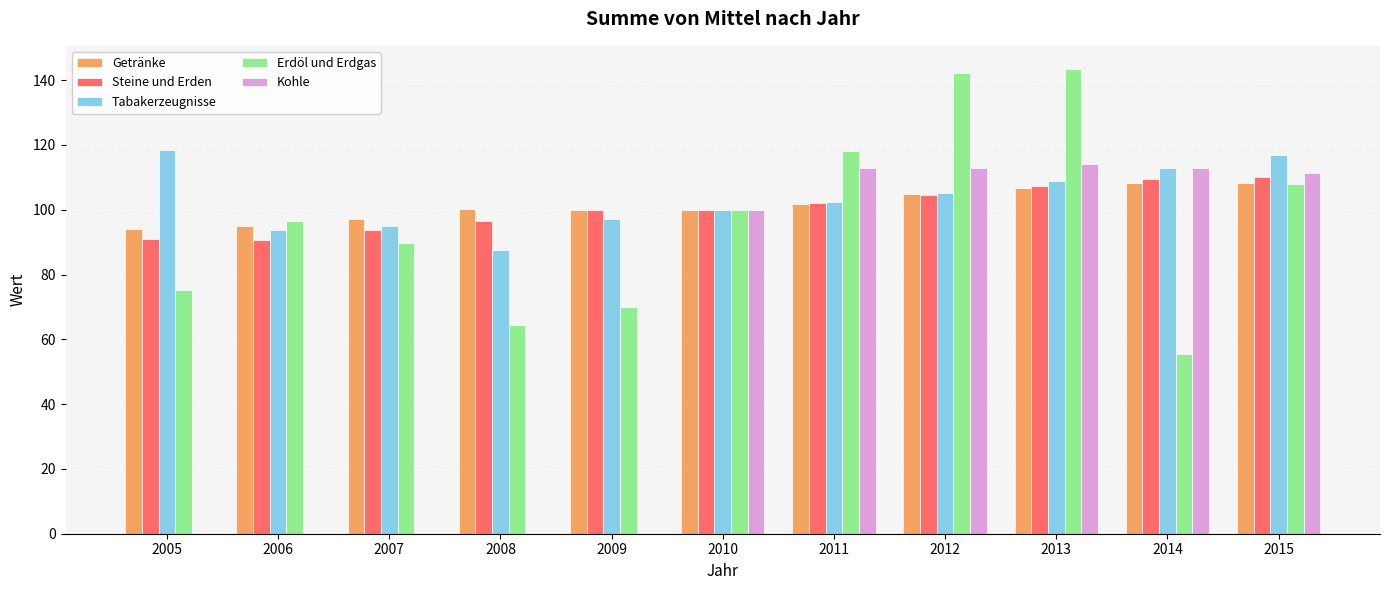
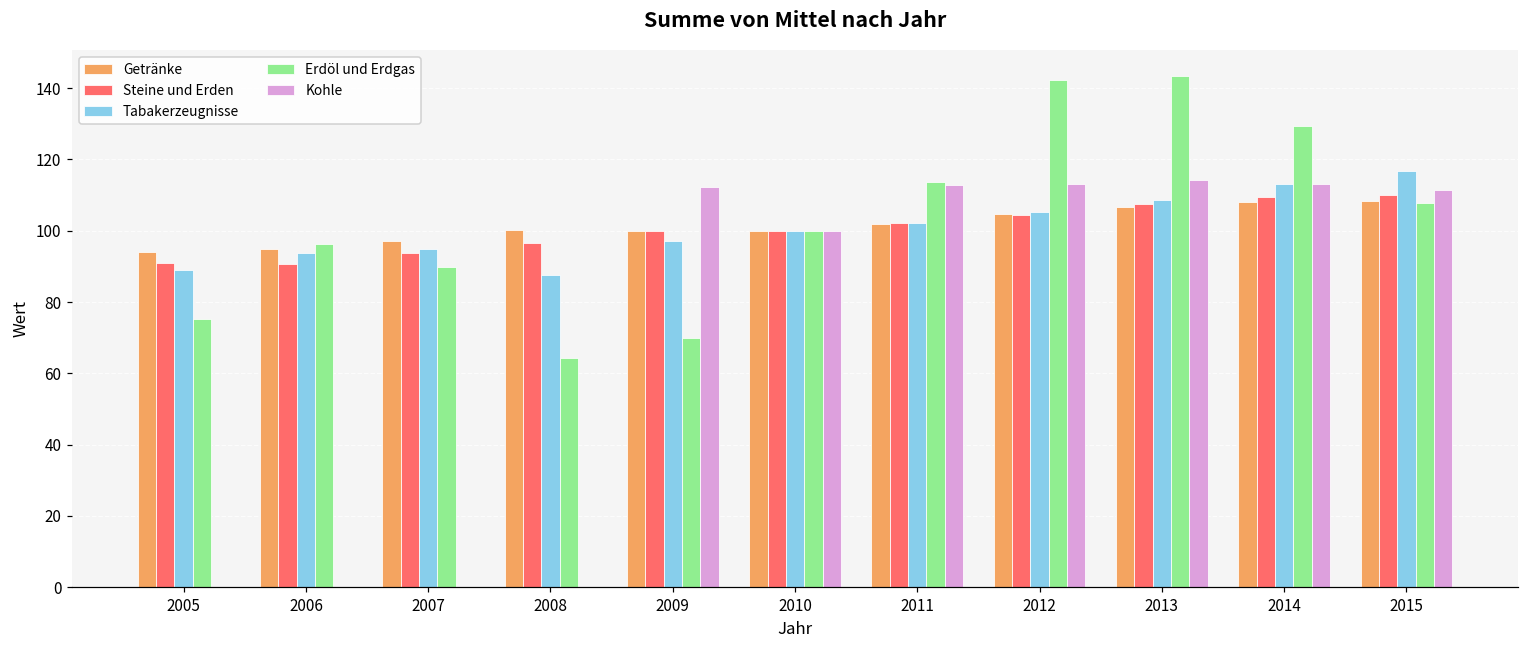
Tabakerzeugnisse, 2005: 119 -> 89
Kohle, 2009: 0 -> 112
Erdöl und Erdgas, 2011: 118 -> 114
Erdöl und Erdgas, 2014: 55 -> 129
